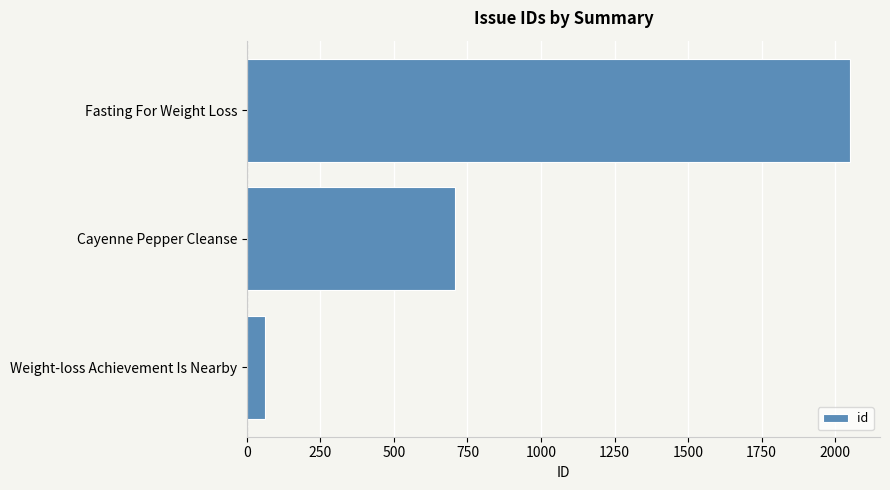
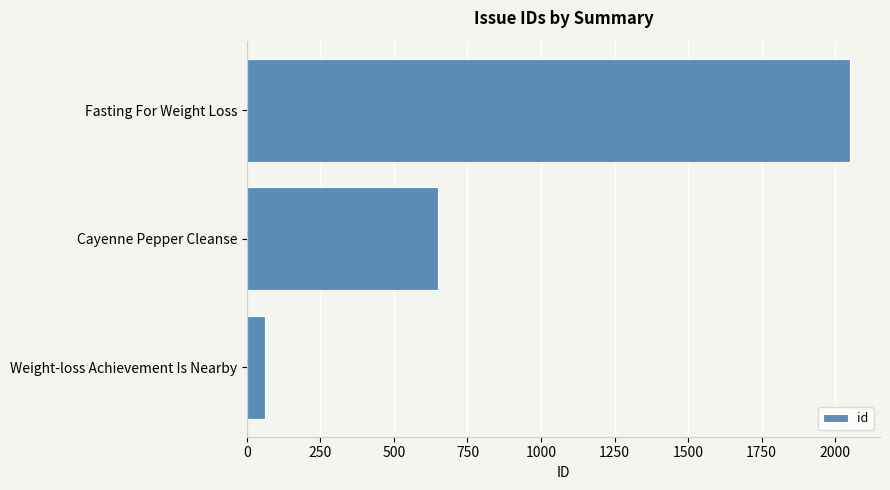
Cayenne Pepper Cleanse: 710 -> 650
